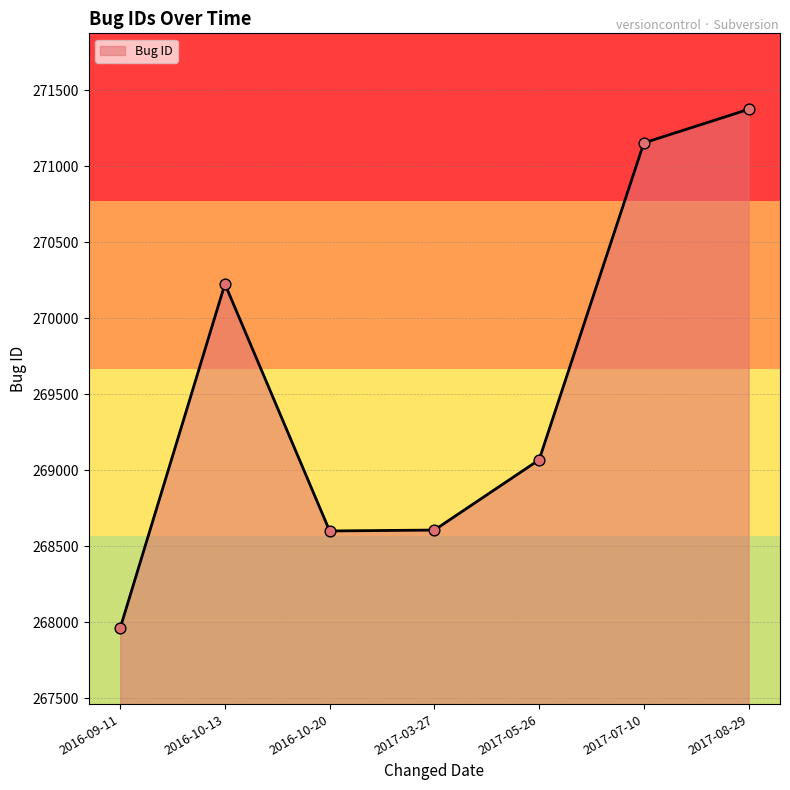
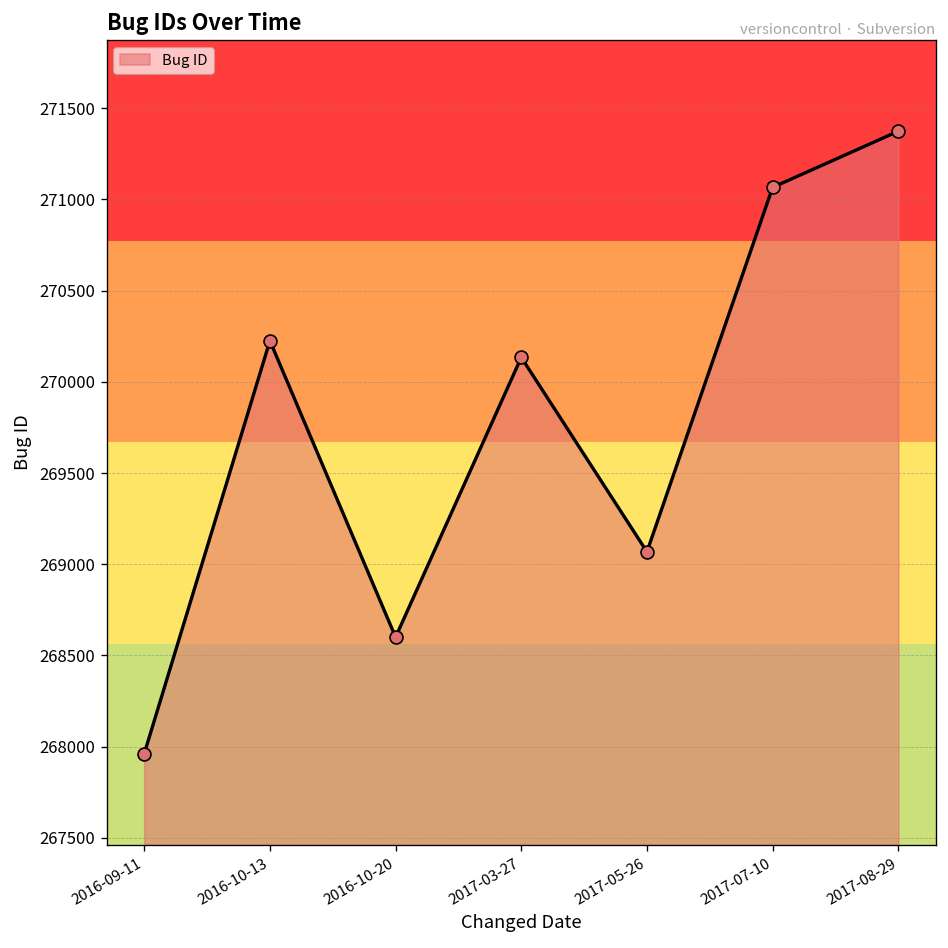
2017-03-27: 268610 -> 270130
2017-07-10: 271150 -> 271070
